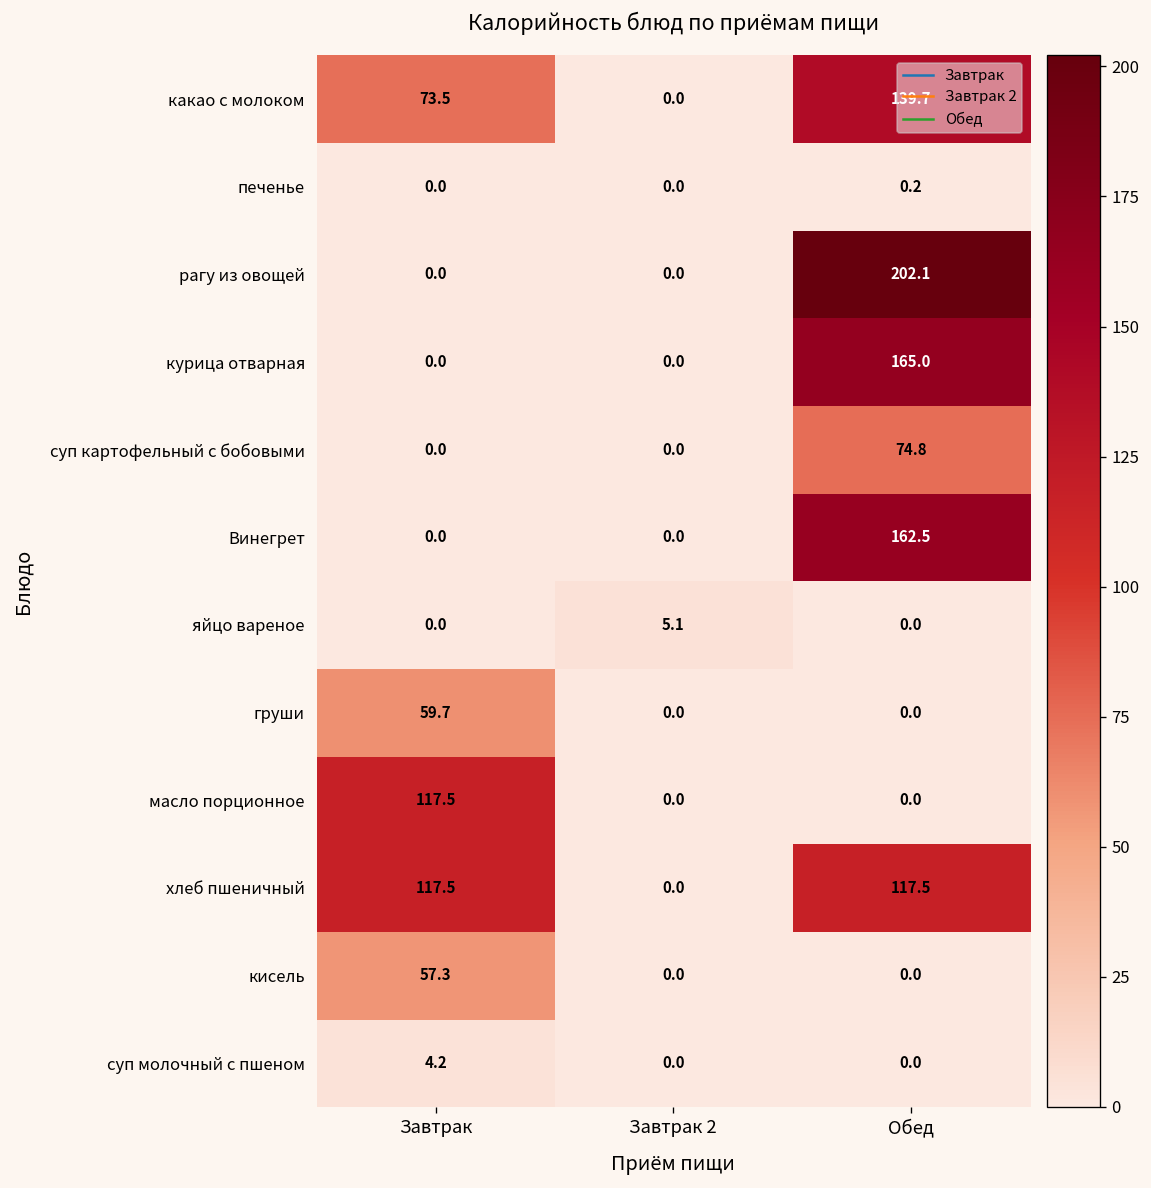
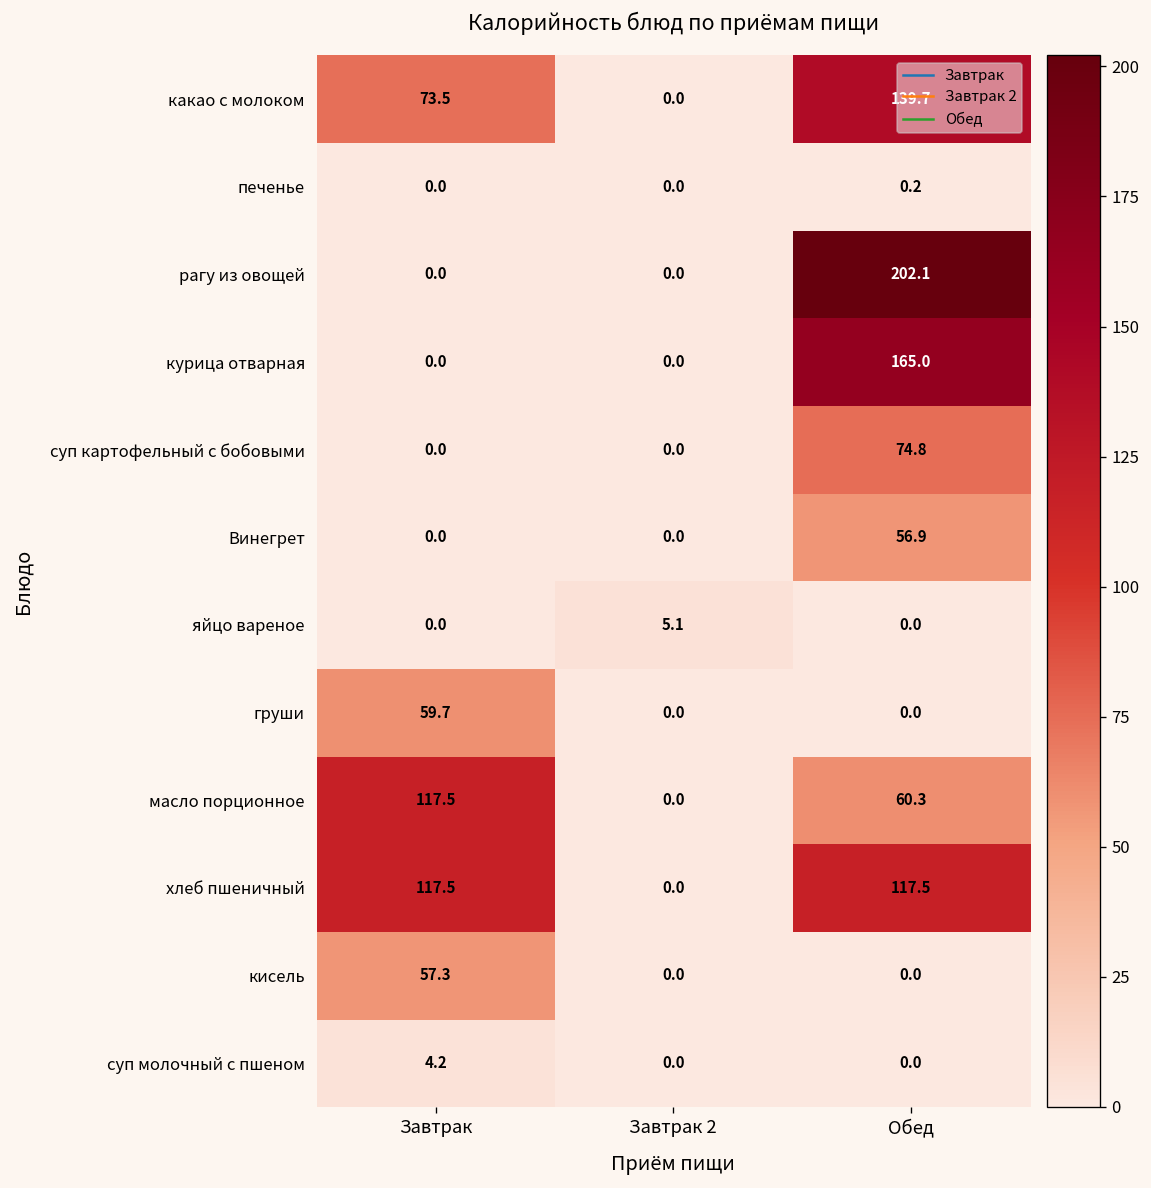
Винегрет, Обед: 162.5 -> 56.9
масло порционное, Обед: 0.0 -> 60.3
